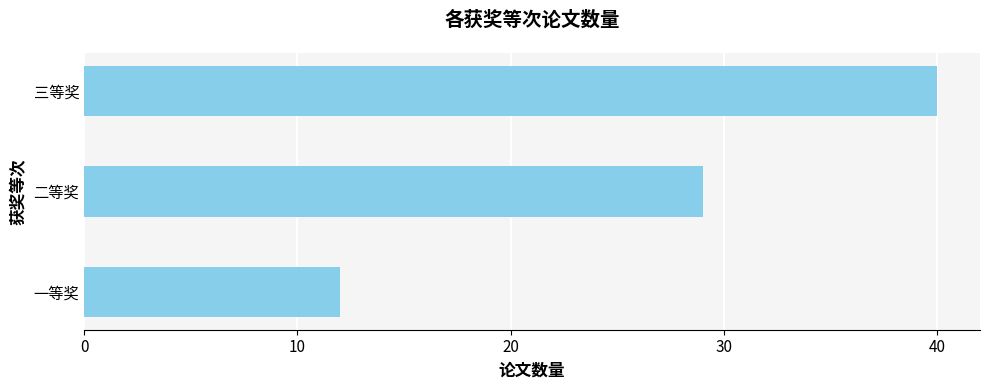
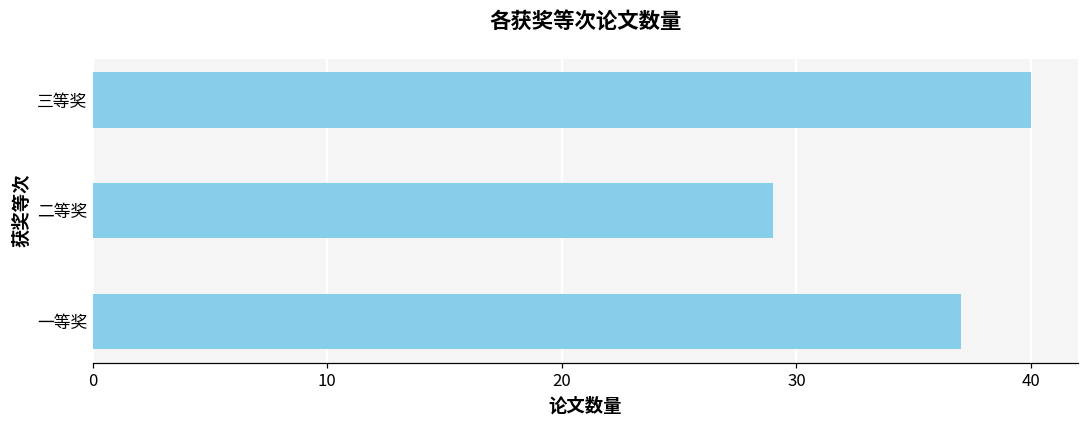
一等奖: 12 -> 37
